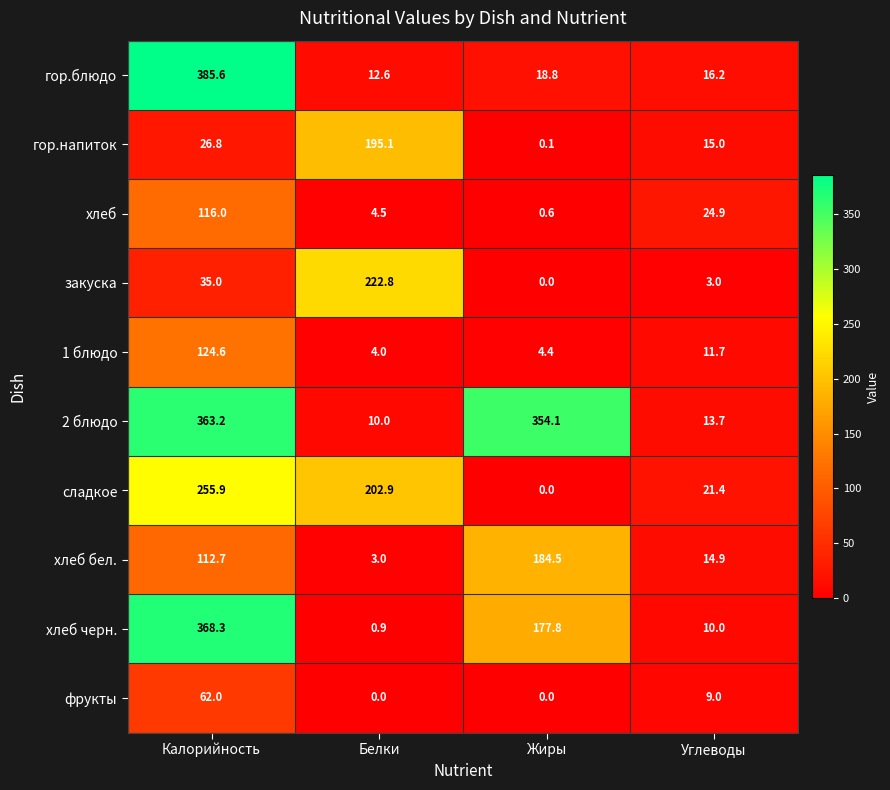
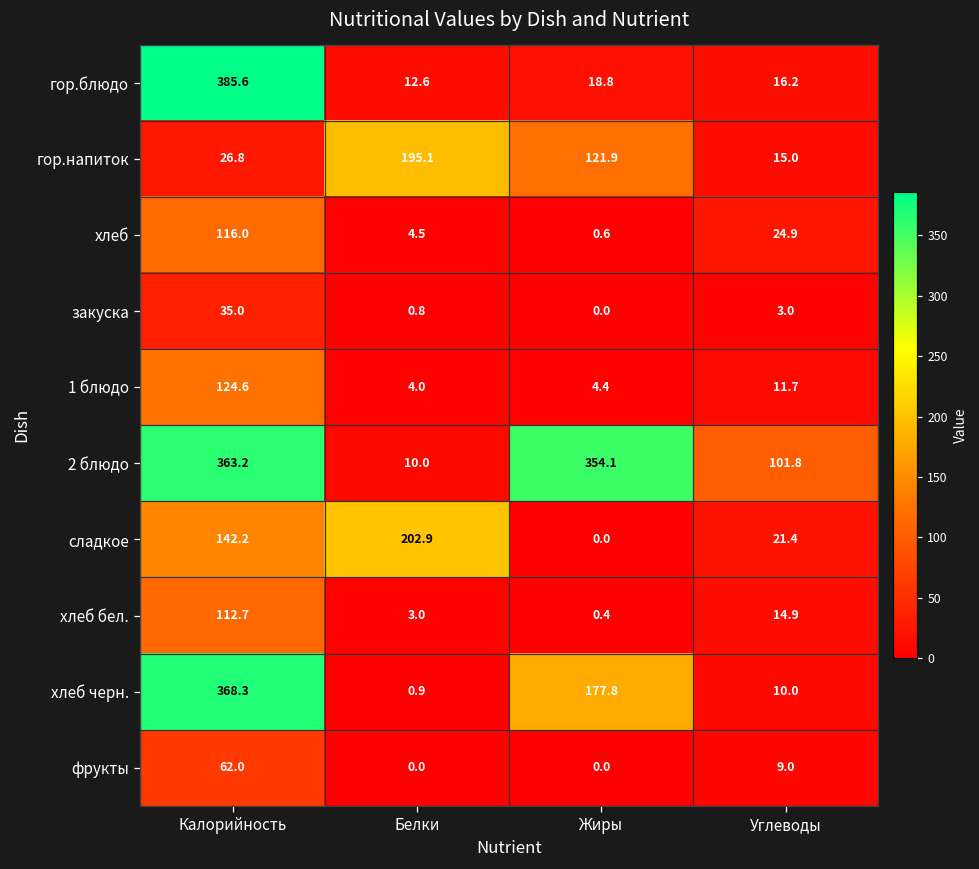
гор.напиток, Жиры: 0.1 -> 121.9
закуска, Белки: 222.8 -> 0.8
2 блюдо, Углеводы: 13.7 -> 101.8
сладкое, Калорийность: 255.9 -> 142.2
хлеб бел., Жиры: 184.5 -> 0.4
